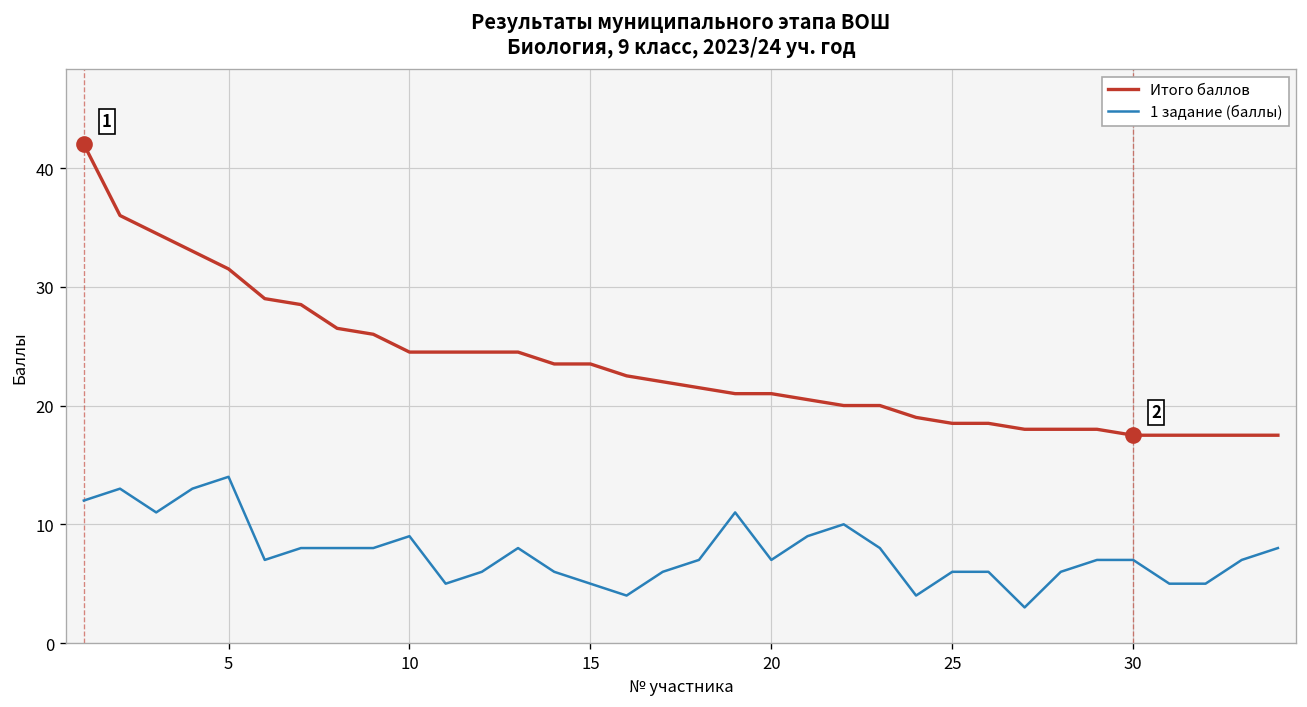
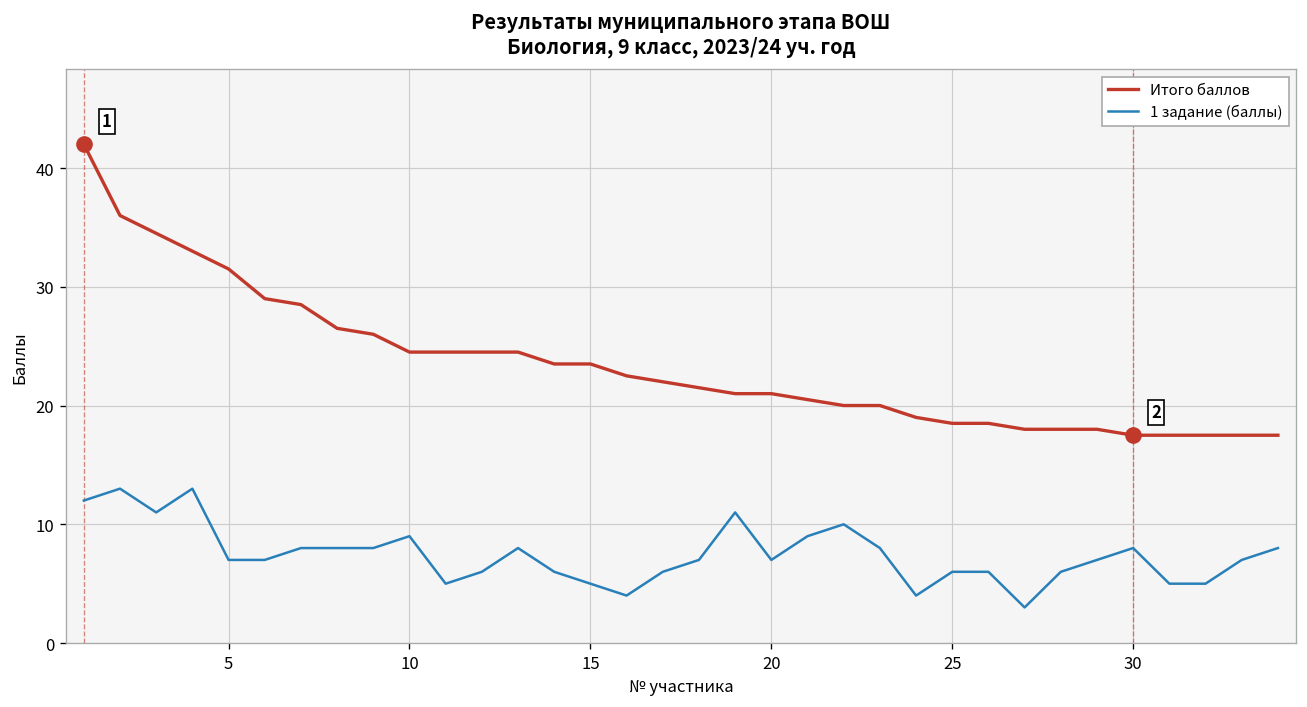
1 задание (баллы), 5: 14 -> 7
1 задание (баллы), 30: 7 -> 8
